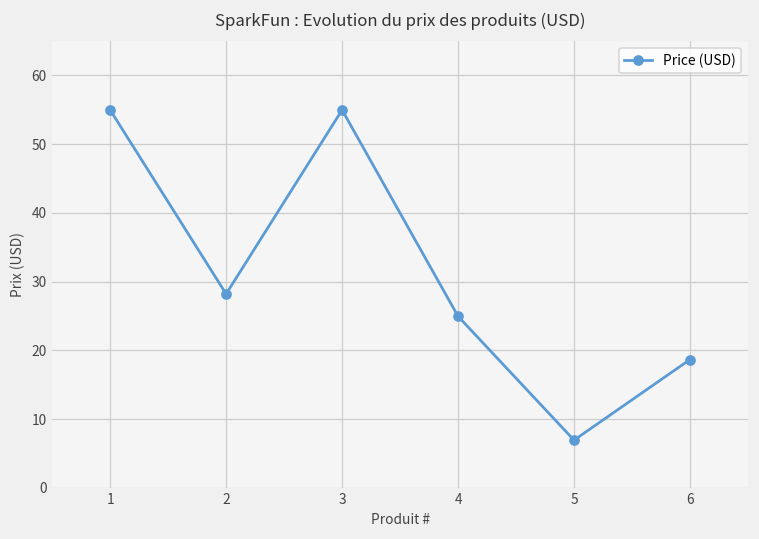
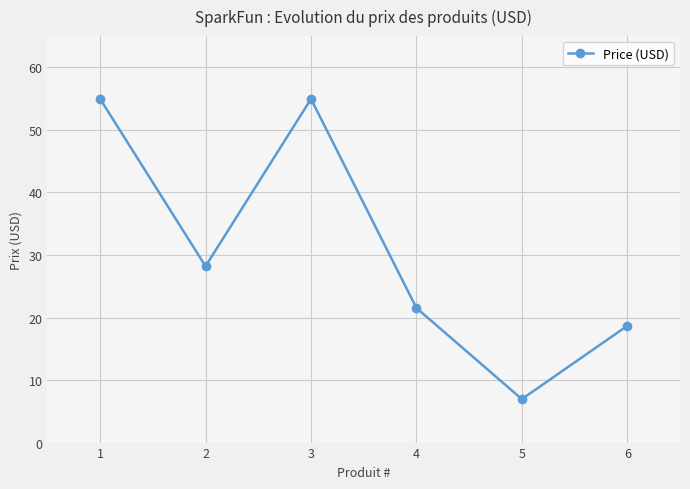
4: 25 -> 22
